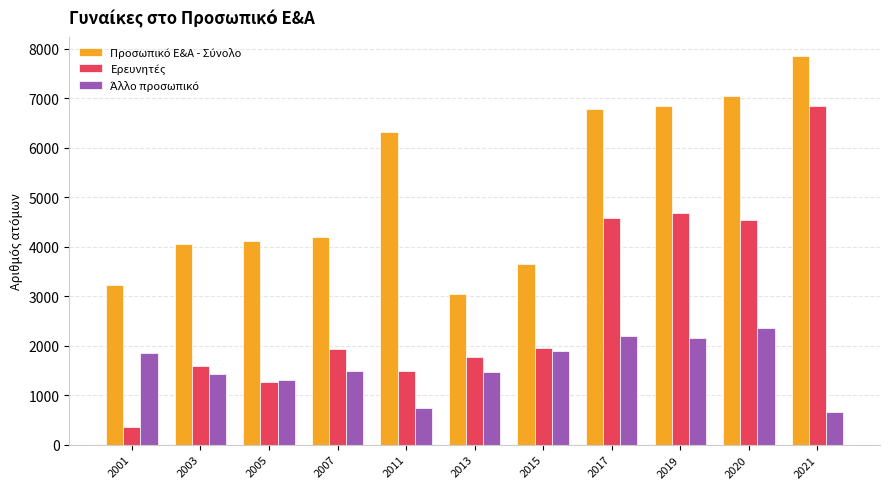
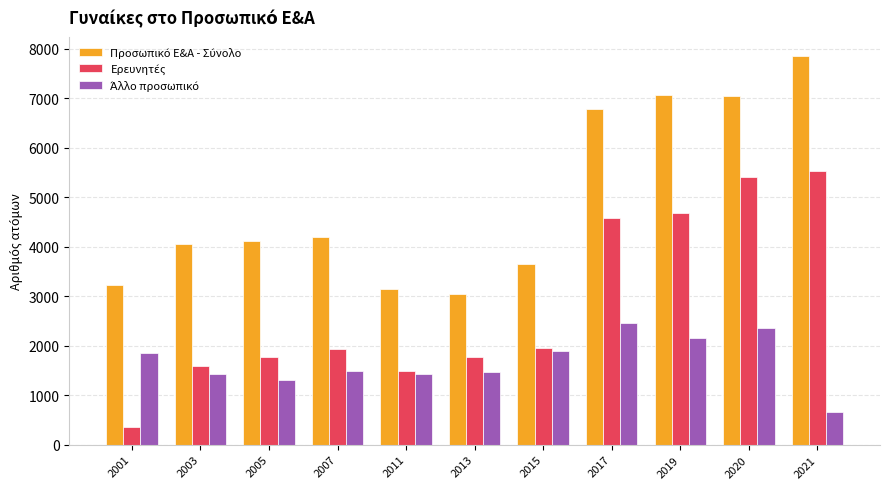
Ερευνητές, 2005: 1300 -> 1800
Προσωπικό Ε&Α - Σύνολο, 2011: 6300 -> 3100
Άλλο προσωπικό, 2011: 800 -> 1400
Άλλο προσωπικό, 2017: 2200 -> 2500
Προσωπικό Ε&Α - Σύνολο, 2019: 6800 -> 7100
Ερευνητές, 2020: 4500 -> 5400
Ερευνητές, 2021: 6800 -> 5500
